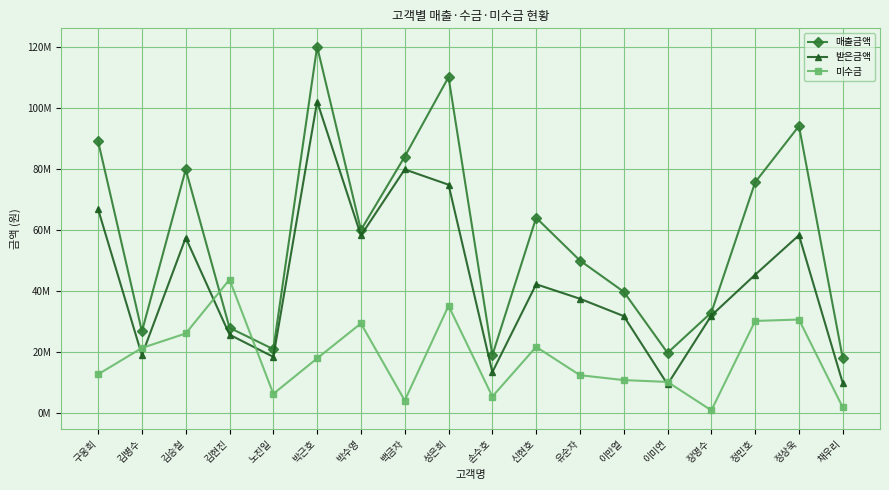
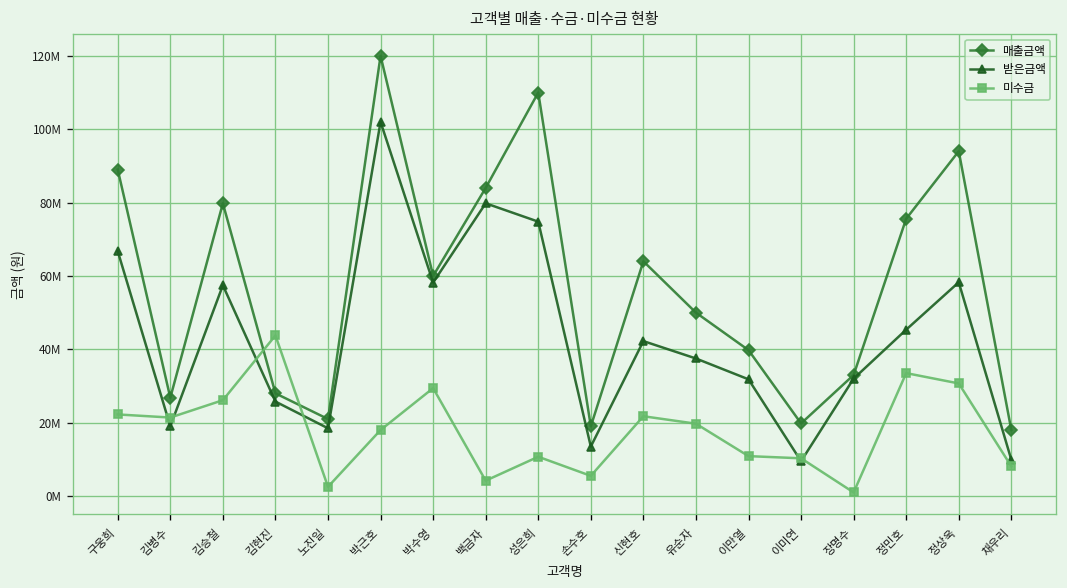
미수금, 구웅희: 13000000 -> 22000000
미수금, 노진일: 6000000 -> 3000000
미수금, 성은희: 35000000 -> 11000000
미수금, 유순자: 13000000 -> 20000000
미수금, 정민호: 30000000 -> 34000000
미수금, 채우리: 2000000 -> 8000000
